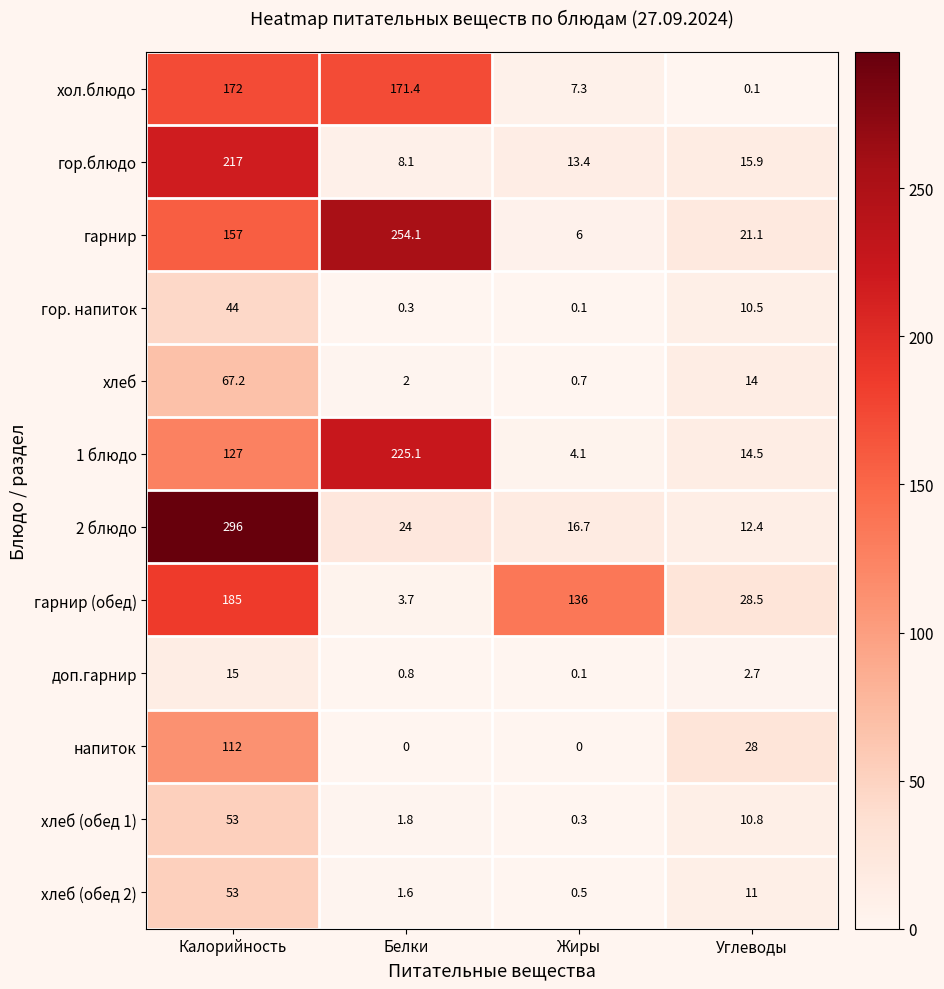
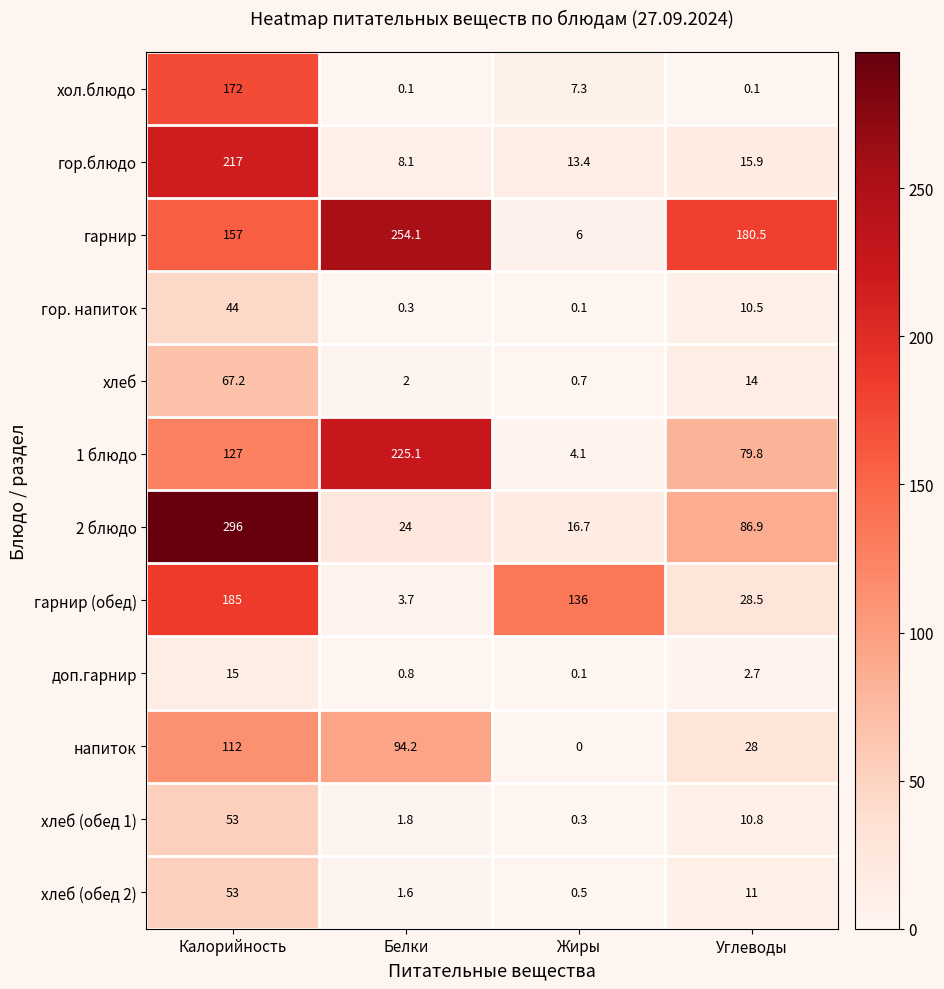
хол.блюдо, Белки: 171.4 -> 0.1
гарнир, Углеводы: 21.1 -> 180.5
1 блюдо, Углеводы: 14.5 -> 79.8
2 блюдо, Углеводы: 12.4 -> 86.9
напиток, Белки: 0 -> 94.2
